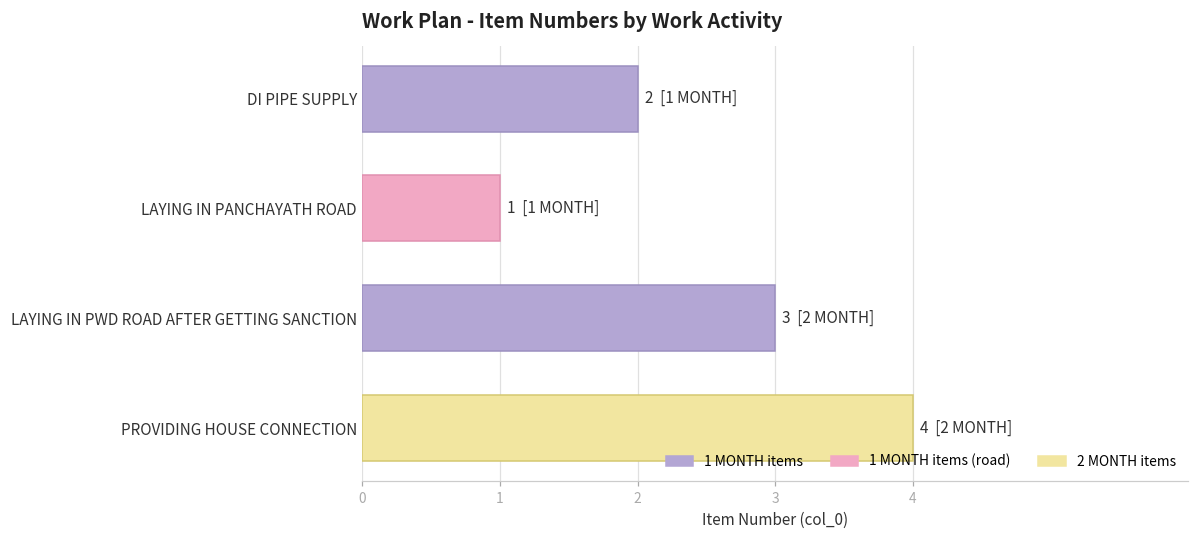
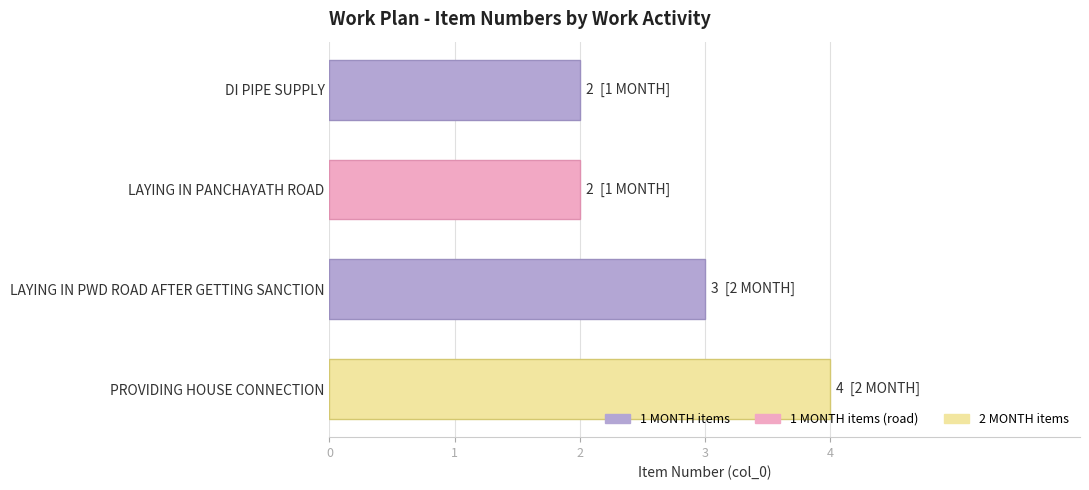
LAYING IN PANCHAYATH ROAD: 1 -> 2
